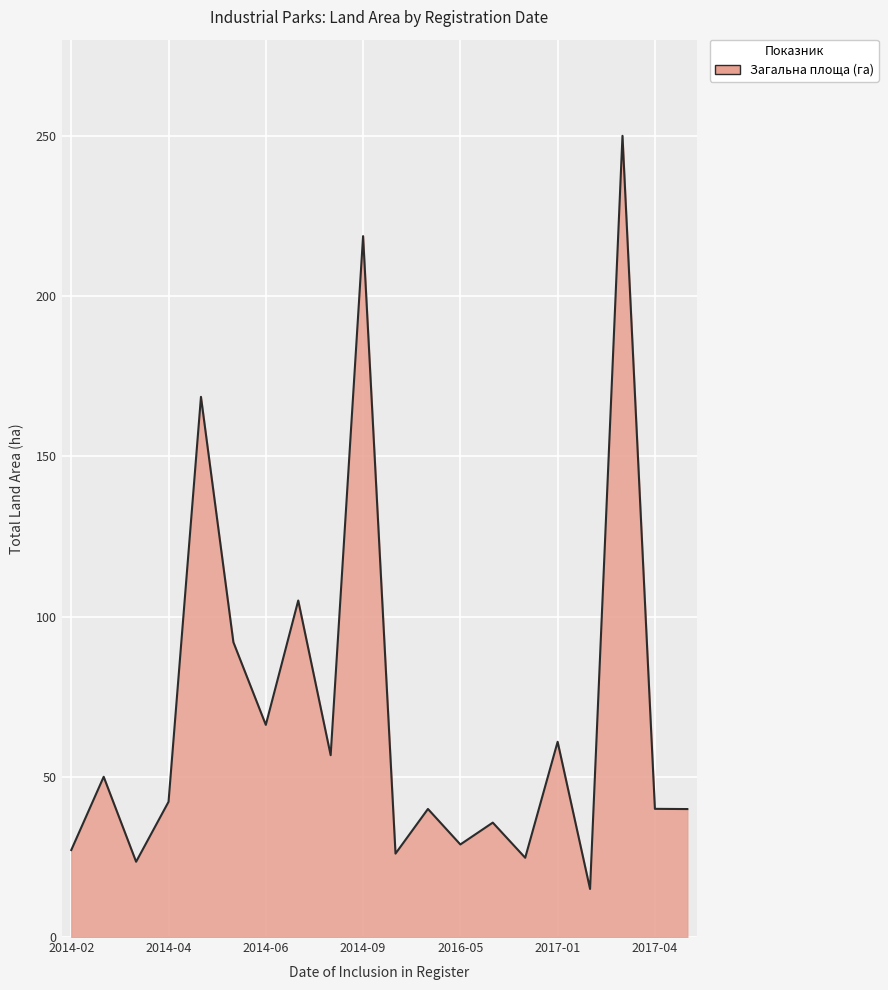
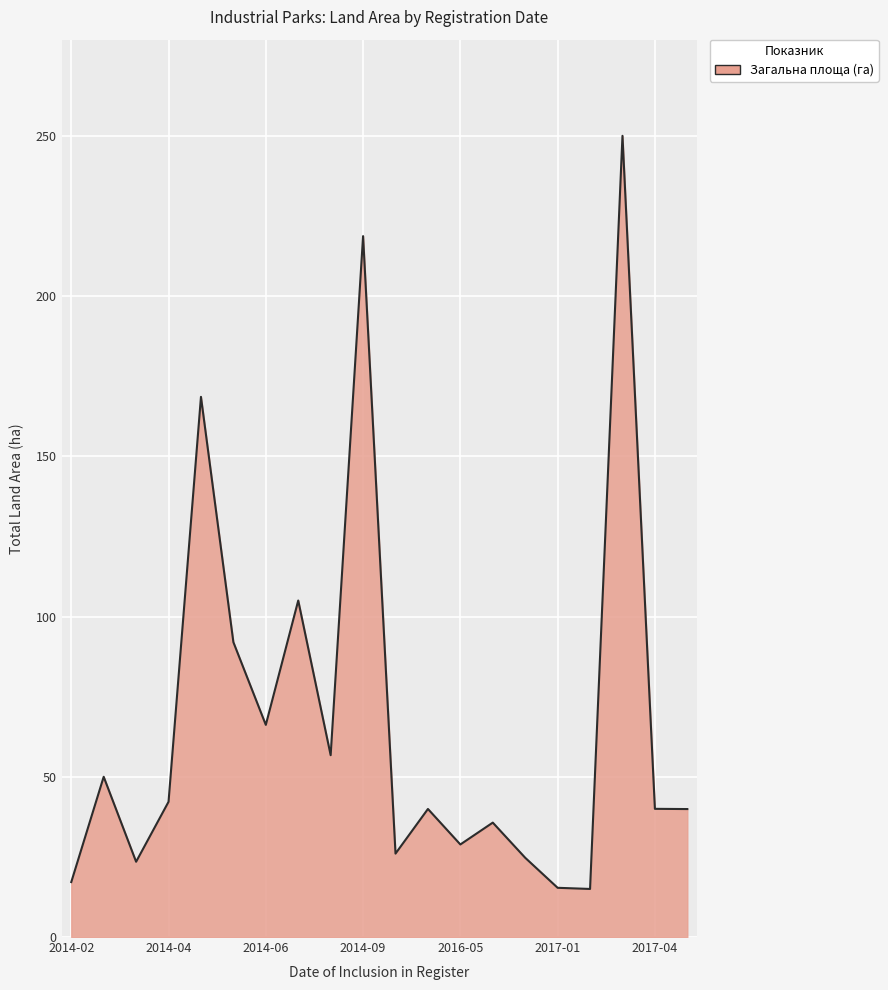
2014-02: 27 -> 17
2017-01: 61 -> 15
